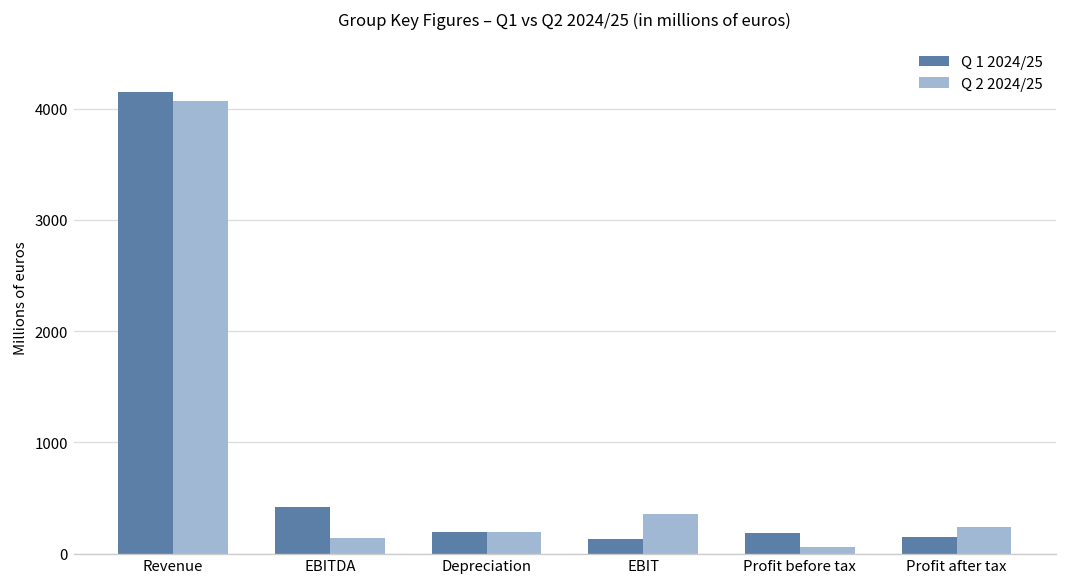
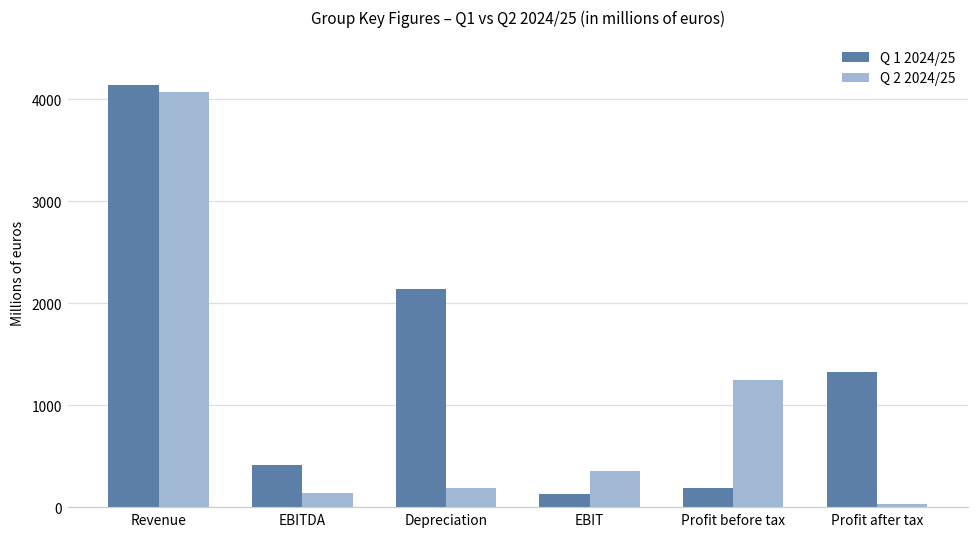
Q 1 2024/25, Depreciation: 200 -> 2100
Q 2 2024/25, Profit before tax: 100 -> 1200
Q 1 2024/25, Profit after tax: 100 -> 1300
Q 2 2024/25, Profit after tax: 200 -> 0
